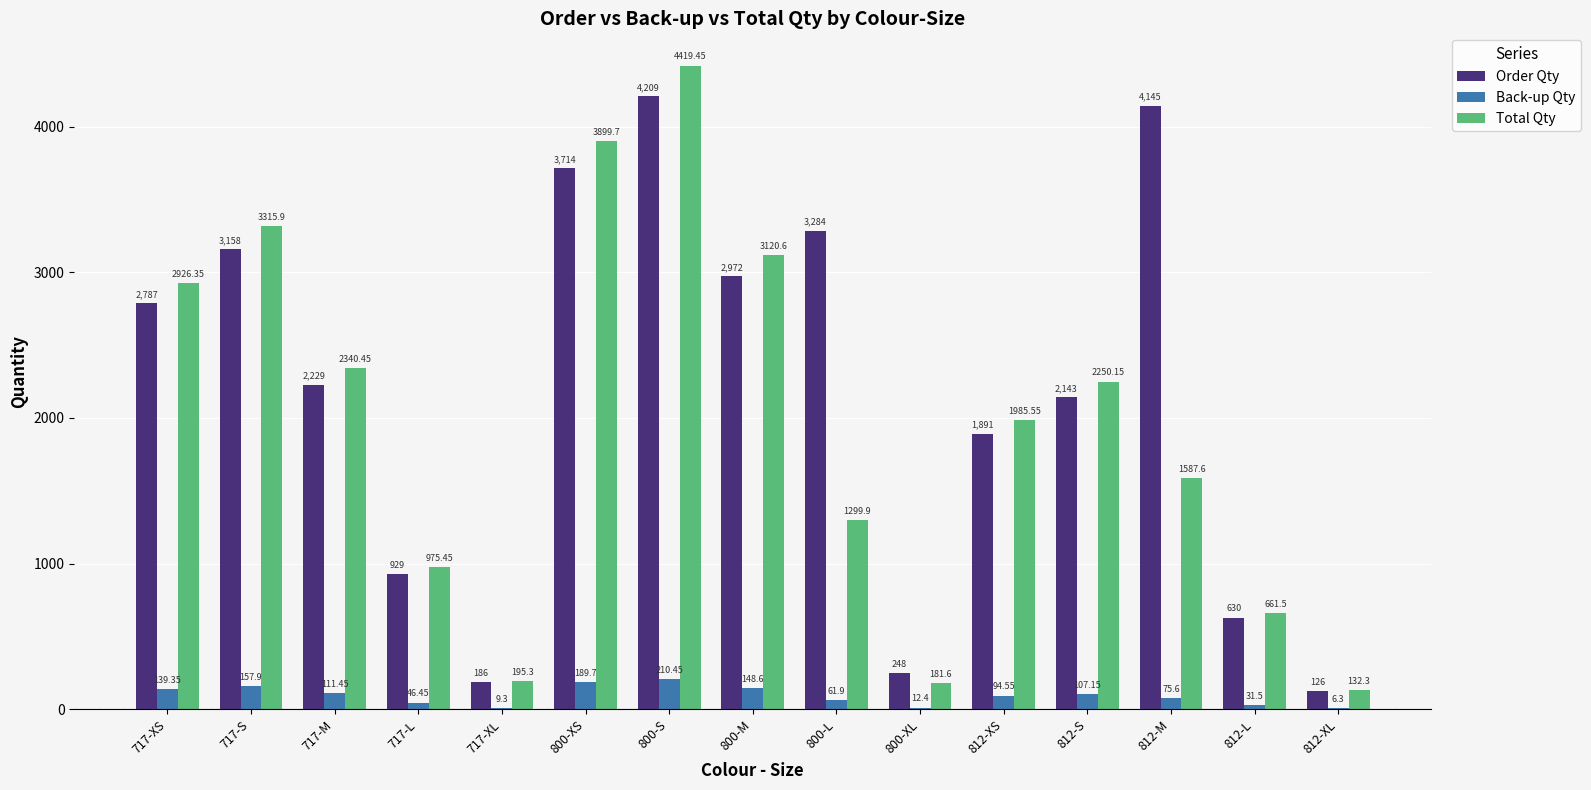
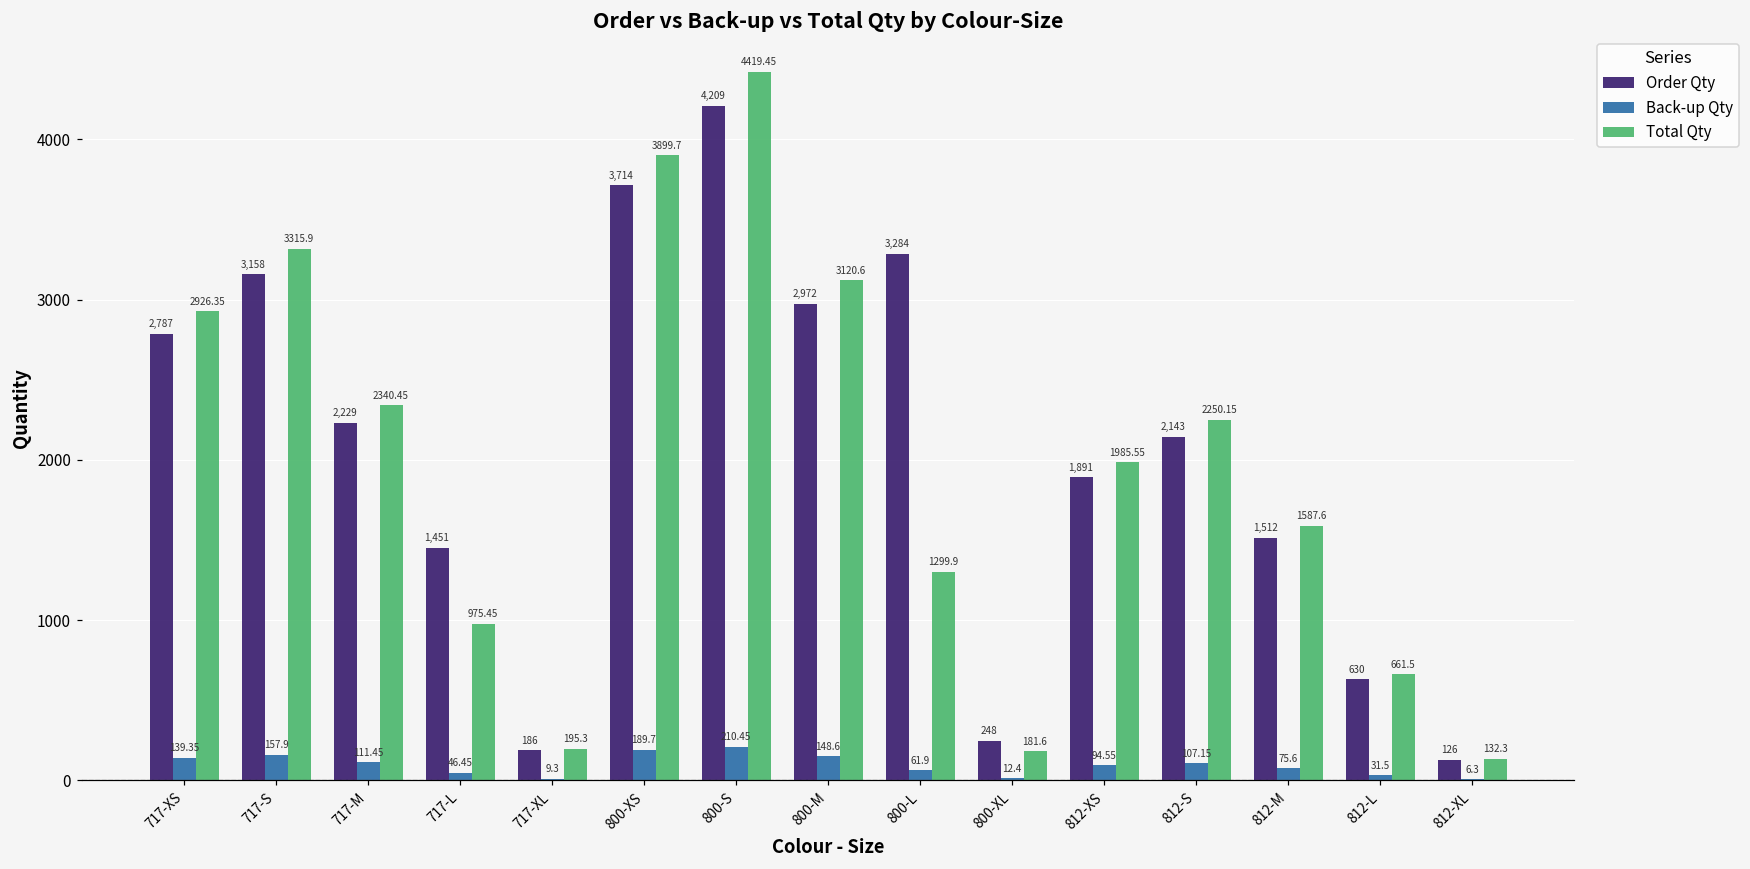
Order Qty, 717-L: 929 -> 1,451
Order Qty, 812-M: 4,145 -> 1,512
